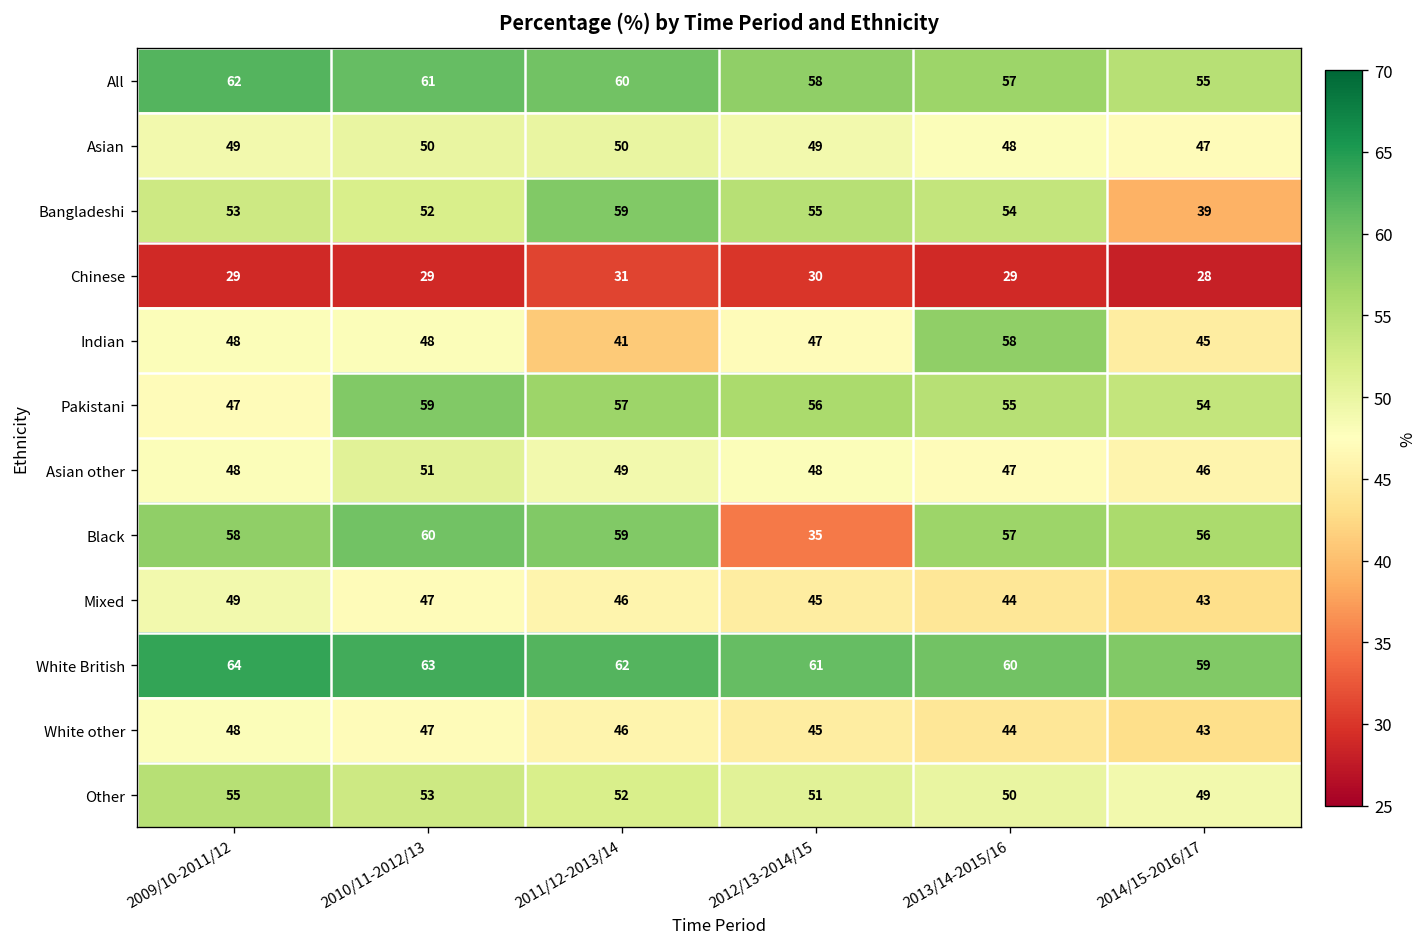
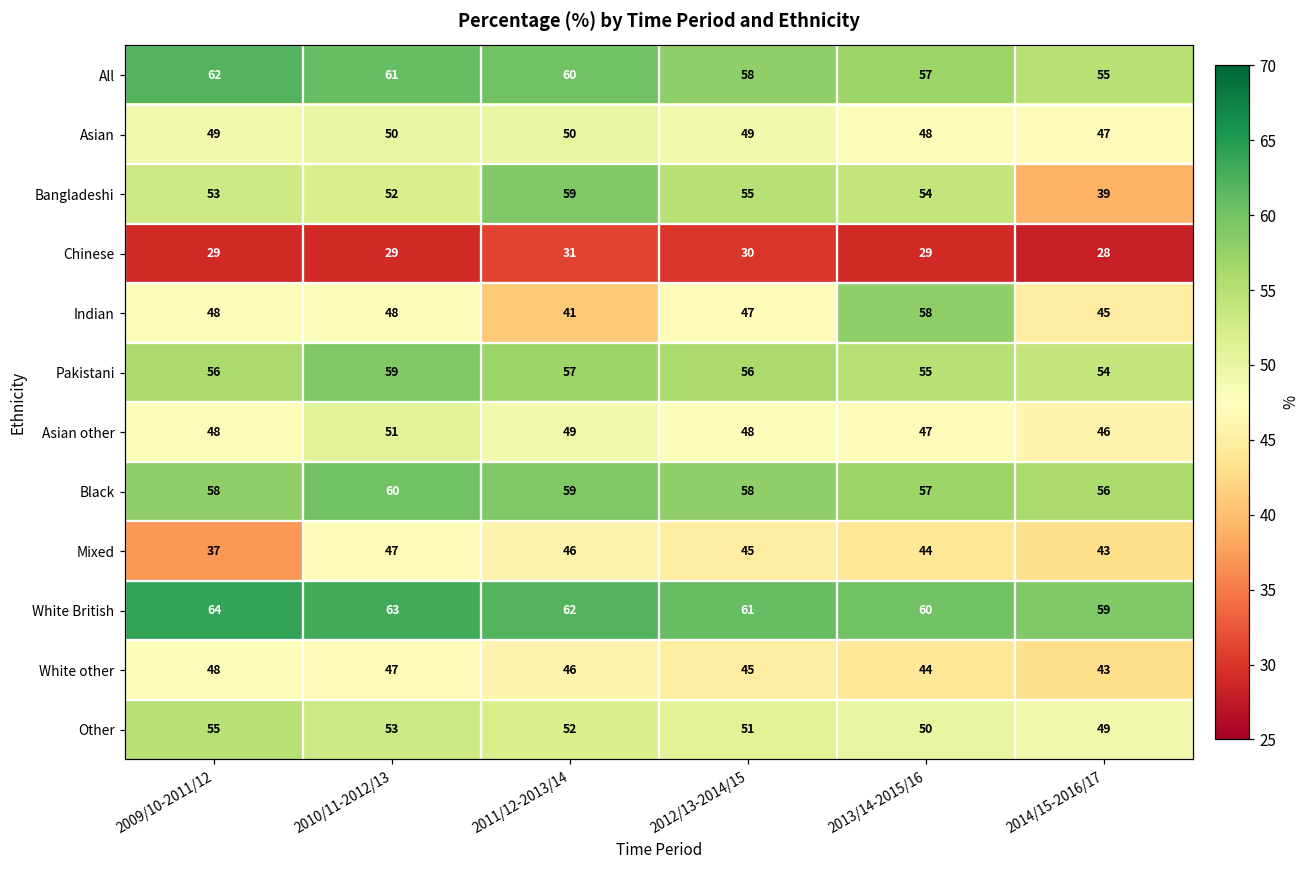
Pakistani, 2009/10-2011/12: 47 -> 56
Black, 2012/13-2014/15: 35 -> 58
Mixed, 2009/10-2011/12: 49 -> 37
